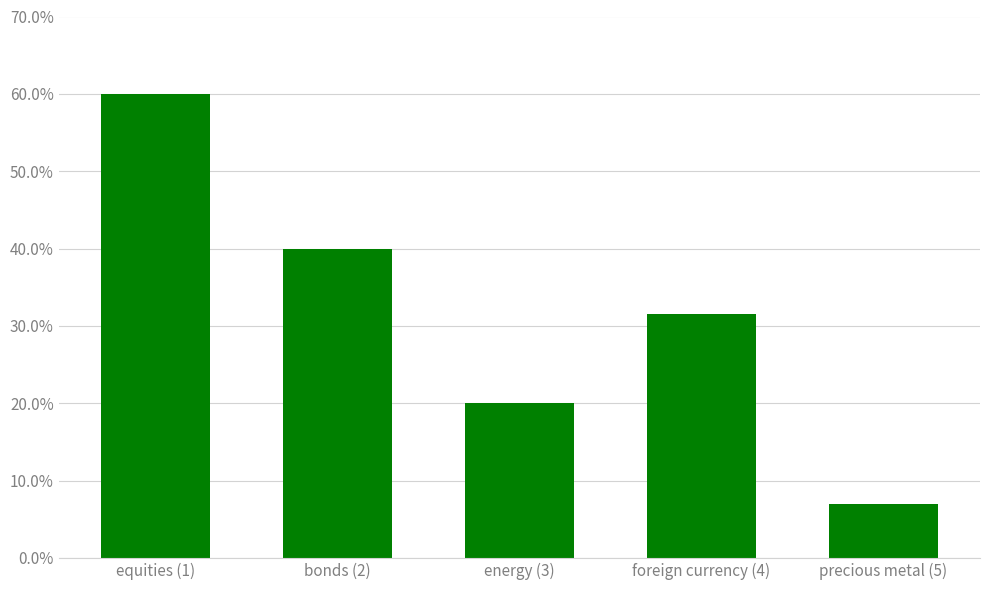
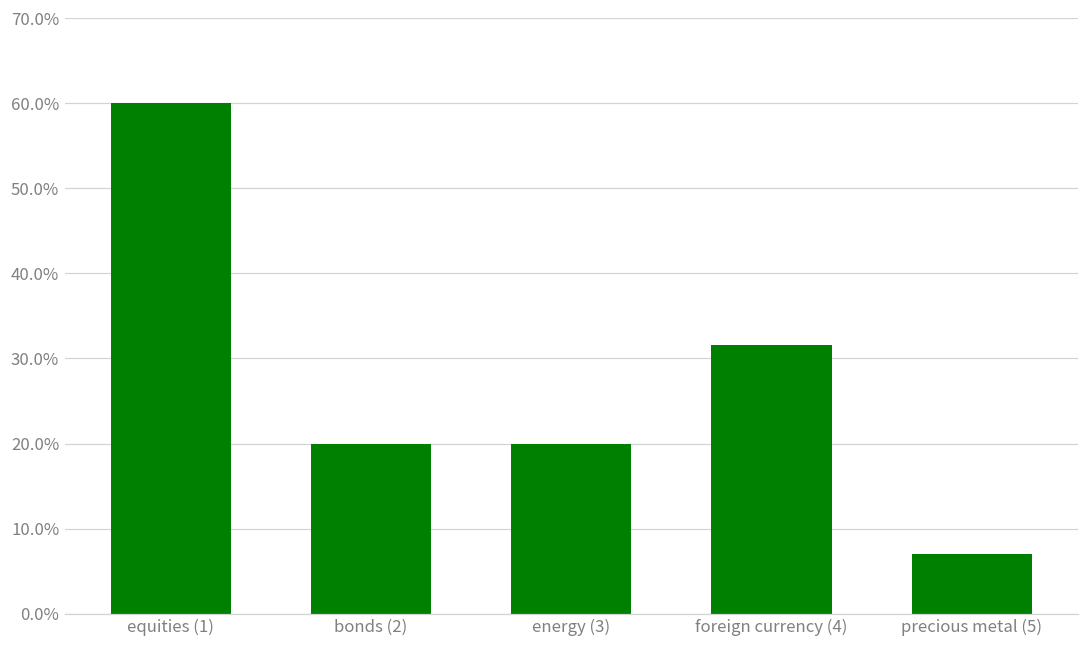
bonds (2): 40% -> 20%
